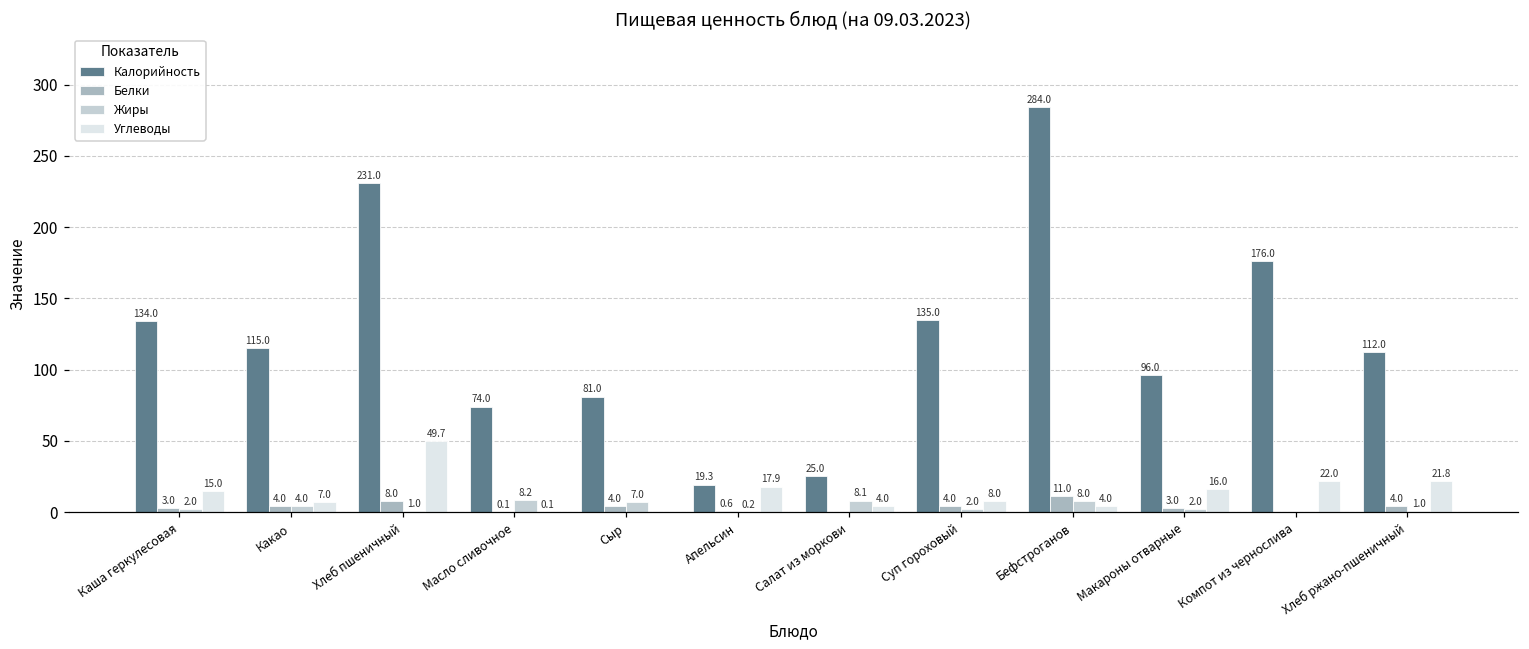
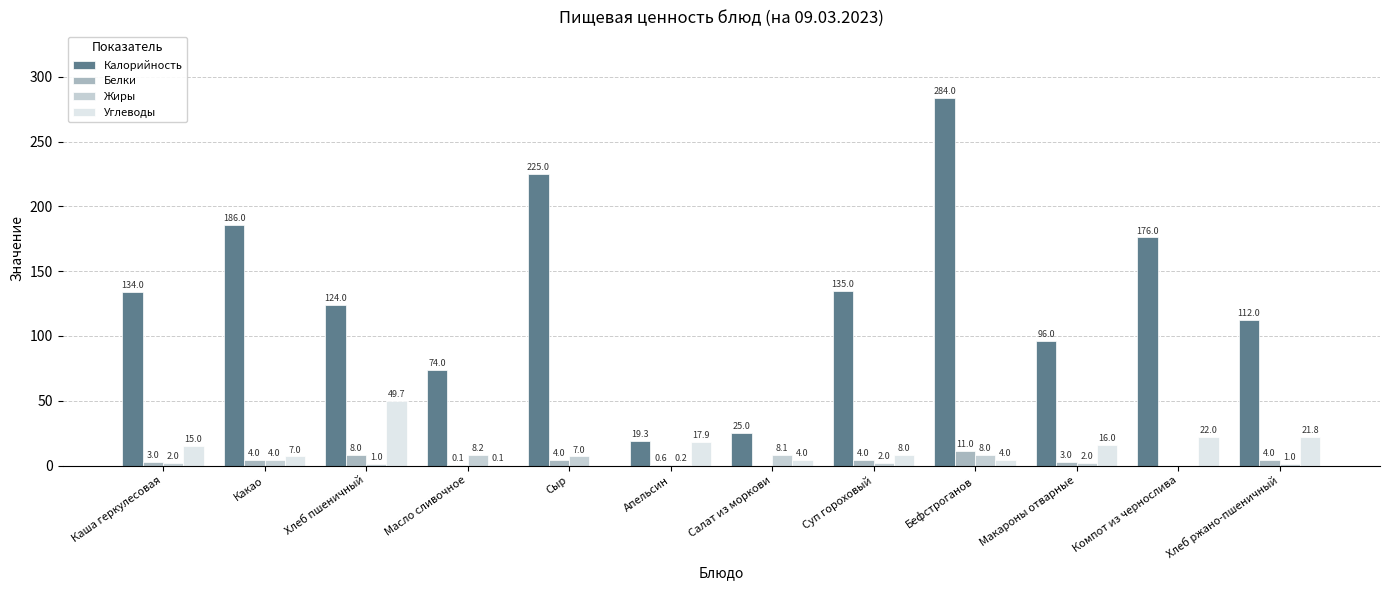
Калорийность, Какао: 115.0 -> 186.0
Калорийность, Хлеб пшеничный: 231.0 -> 124.0
Калорийность, Сыр: 81.0 -> 225.0
